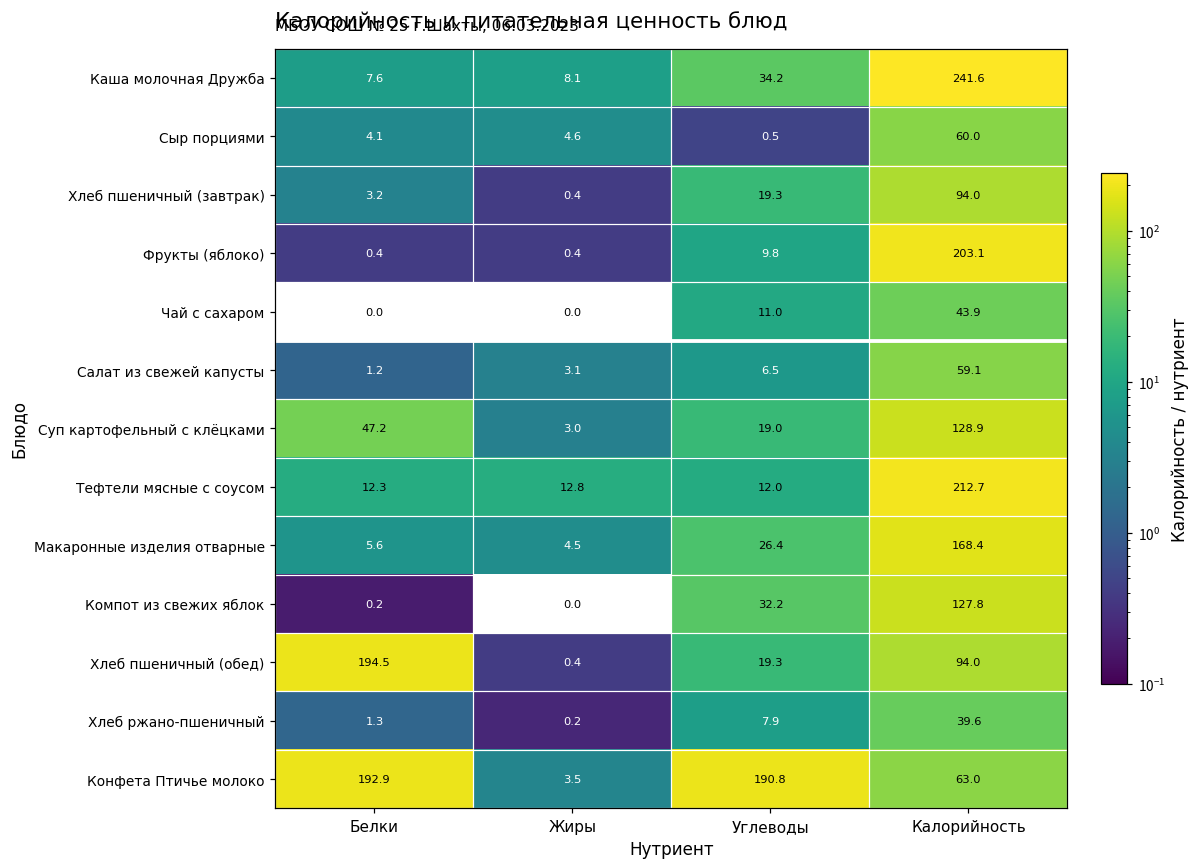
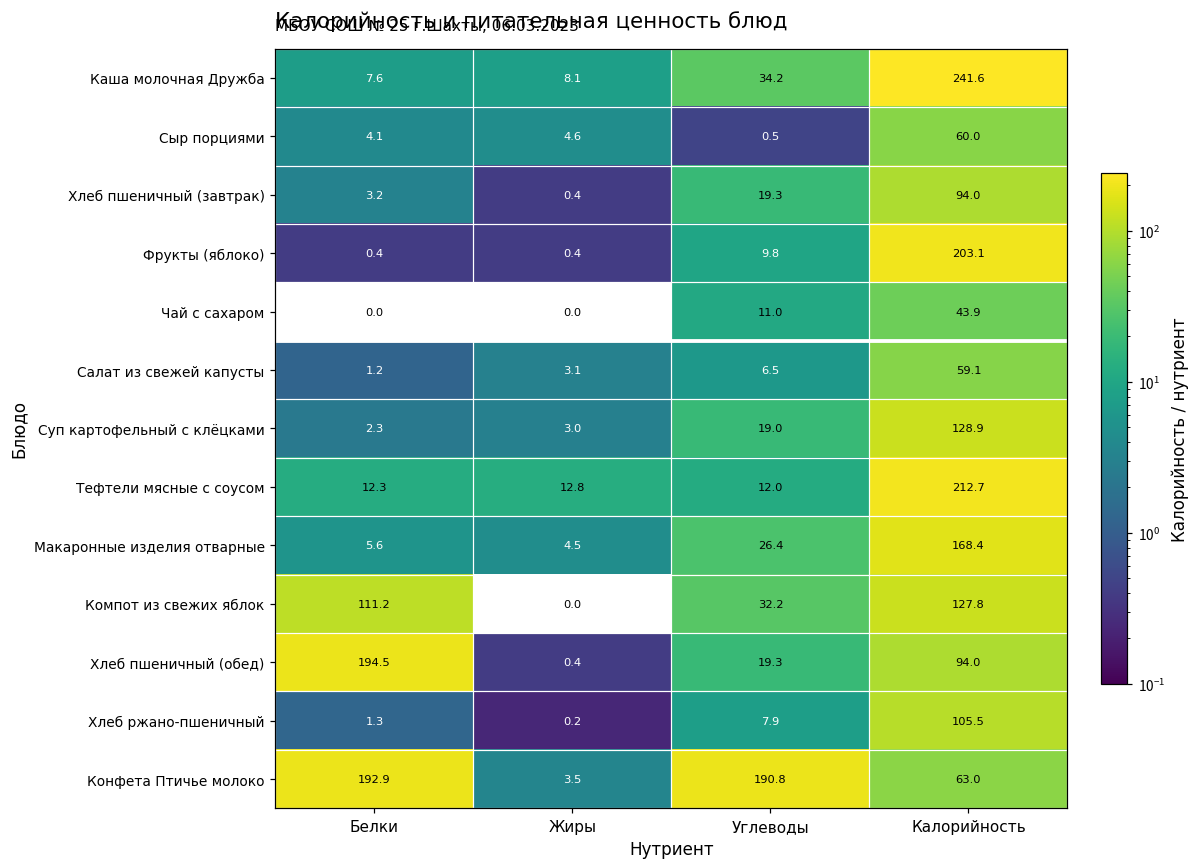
Суп картофельный с клёцками, Белки: 47.2 -> 2.3
Компот из свежих яблок, Белки: 0.2 -> 111.2
Хлеб ржано-пшеничный, Калорийность: 39.6 -> 105.5
